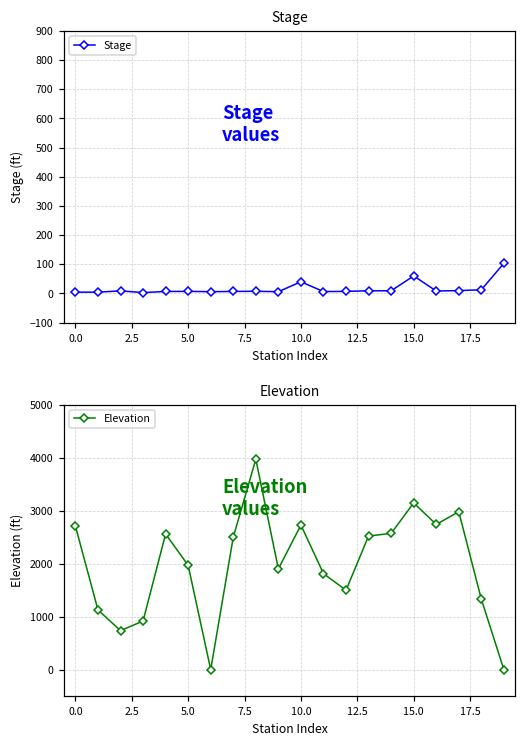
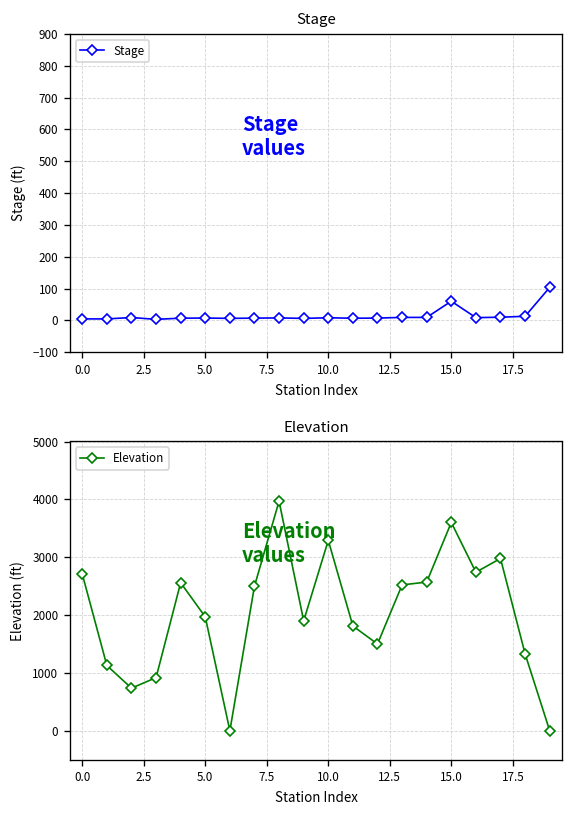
Stage, 10.0: 40 -> 10
Elevation, 10.0: 2700 -> 3300
Elevation, 15.0: 3100 -> 3600
